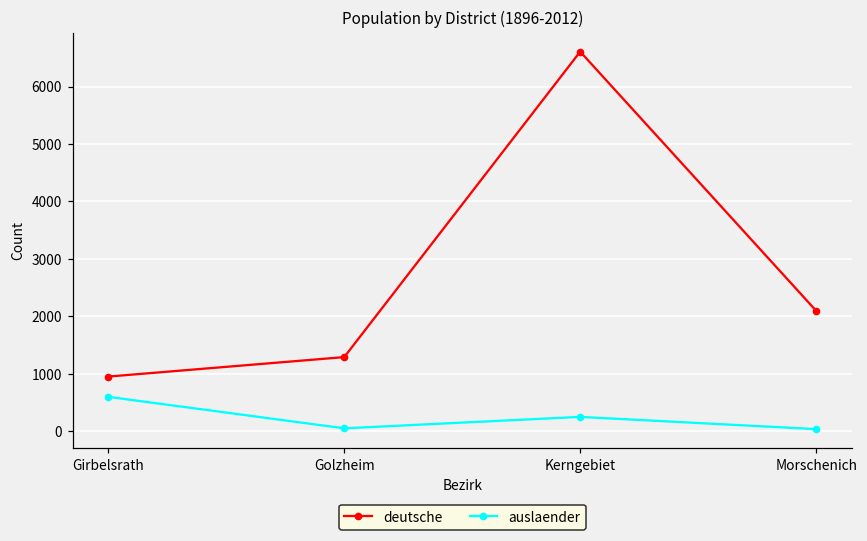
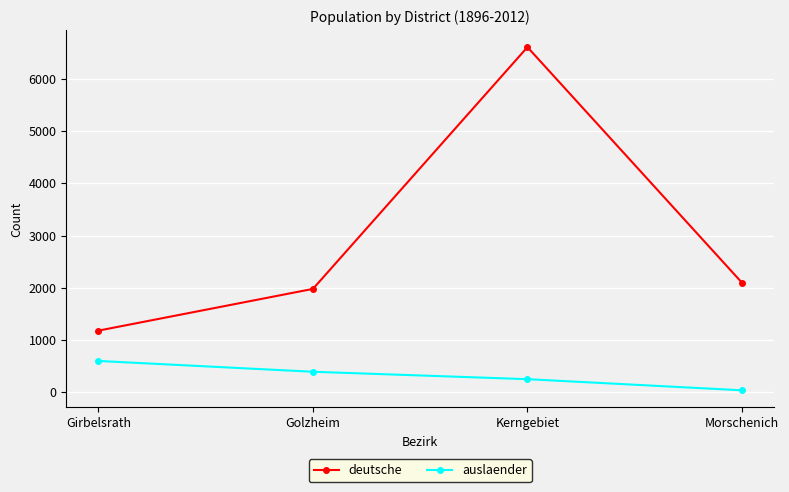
deutsche, Girbelsrath: 1000 -> 1200
deutsche, Golzheim: 1300 -> 2000
auslaender, Golzheim: 100 -> 400
